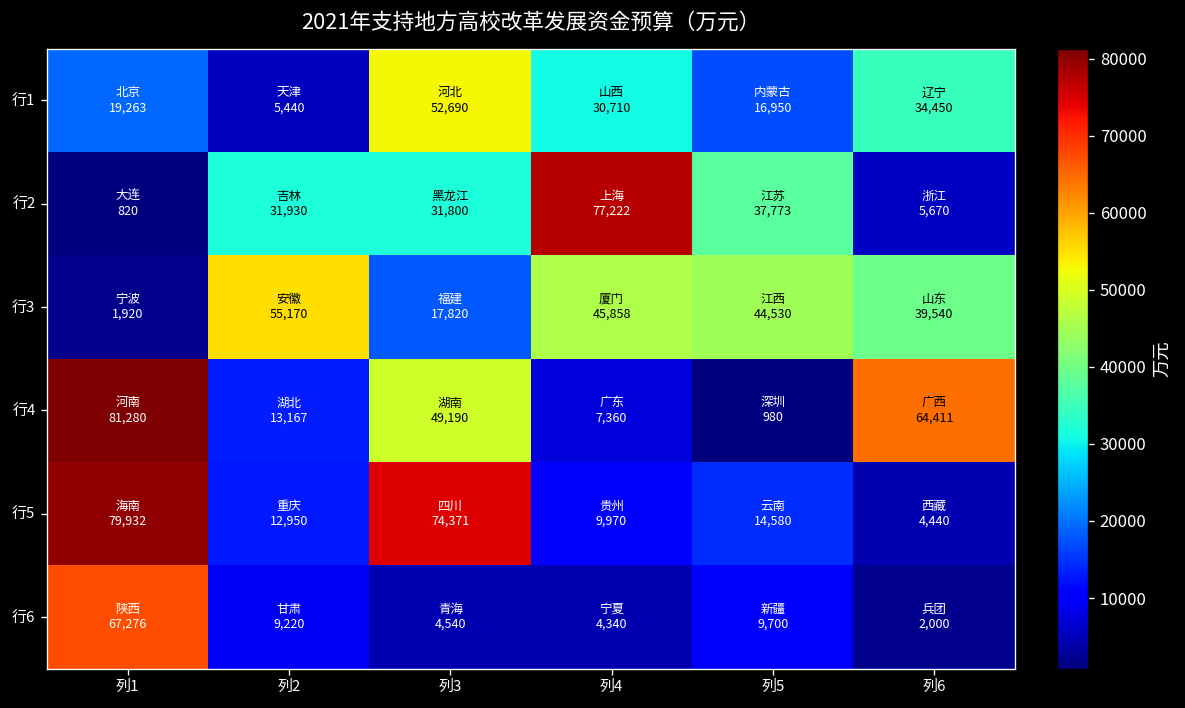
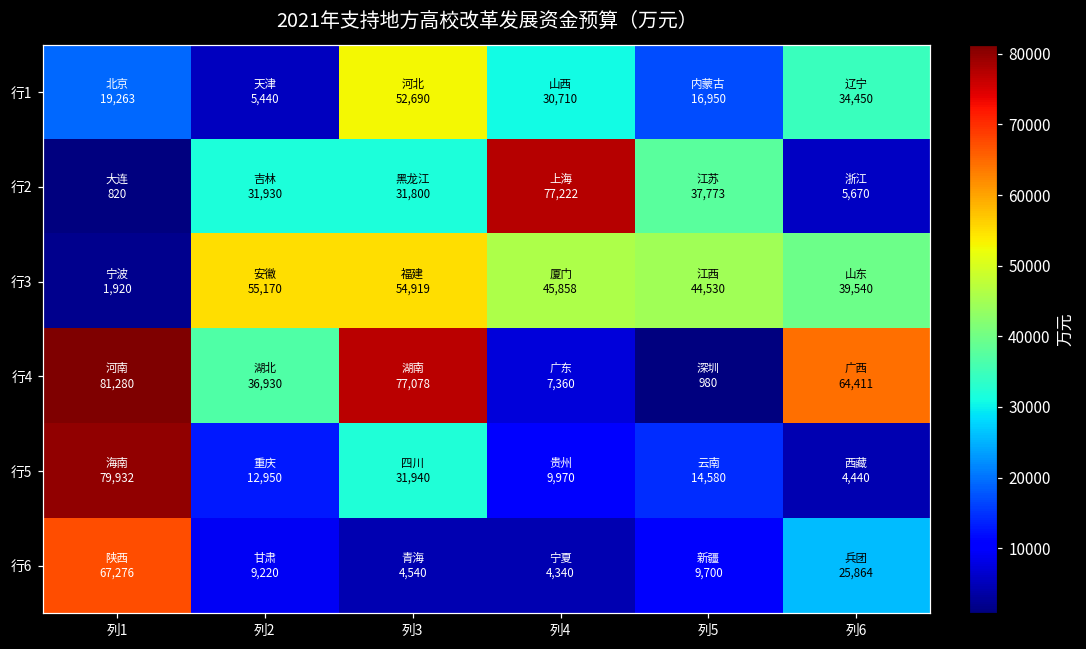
行3, 列3: 17,820 -> 54,919
行4, 列2: 13,167 -> 36,930
行4, 列3: 49,190 -> 77,078
行5, 列3: 74,371 -> 31,940
行6, 列6: 2,000 -> 25,864
